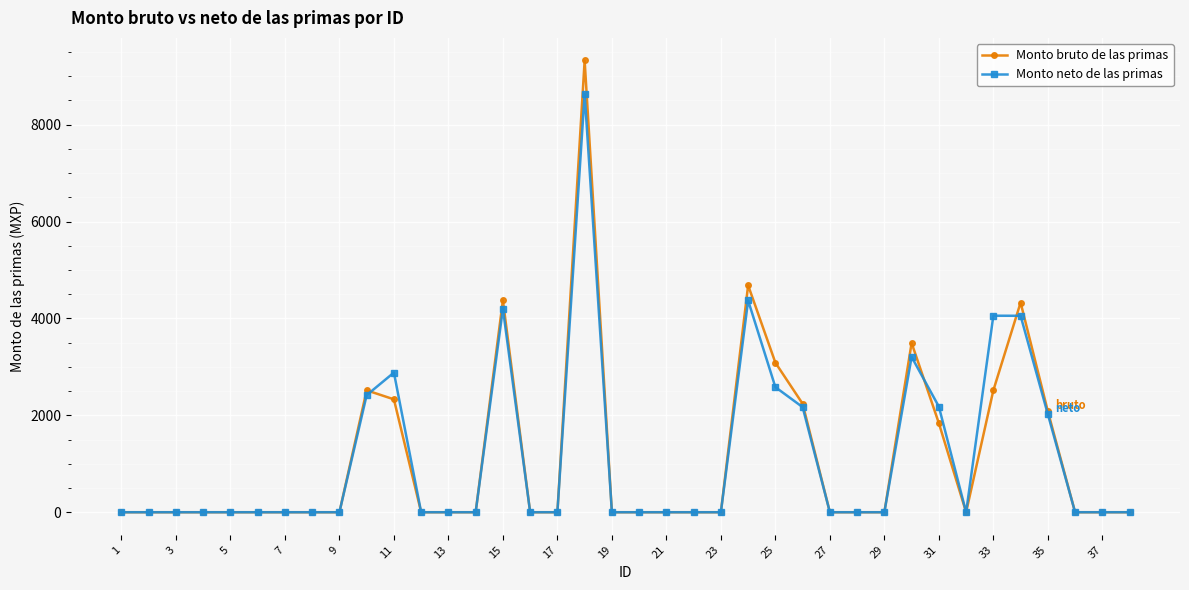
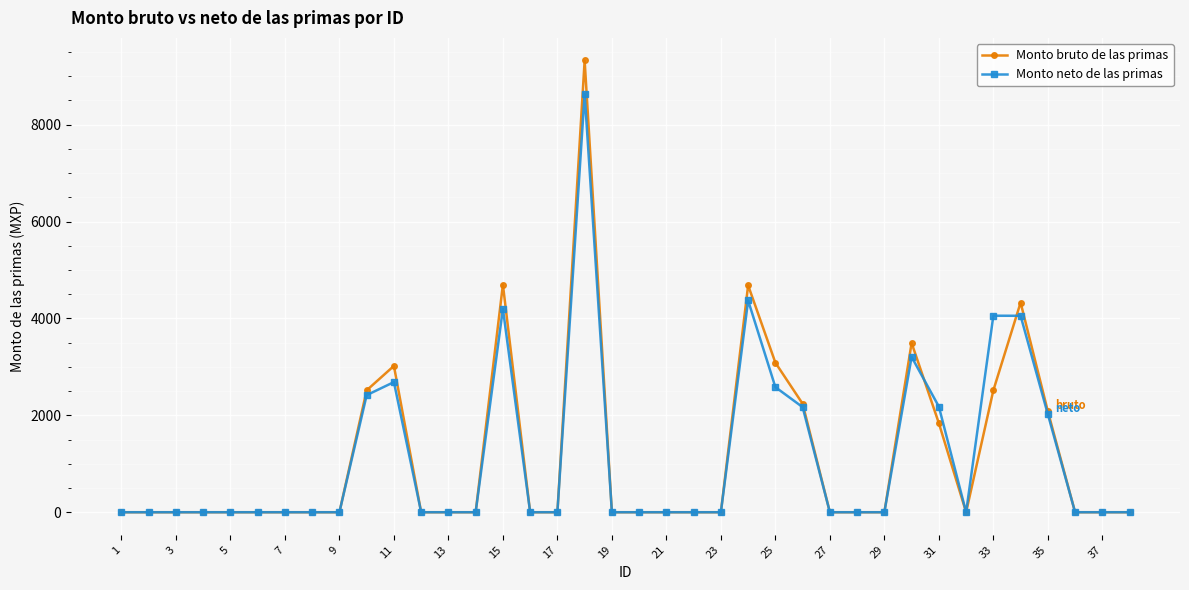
Monto bruto de las primas, 11: 2300 -> 3000
Monto neto de las primas, 11: 2900 -> 2700
Monto bruto de las primas, 15: 4400 -> 4700
